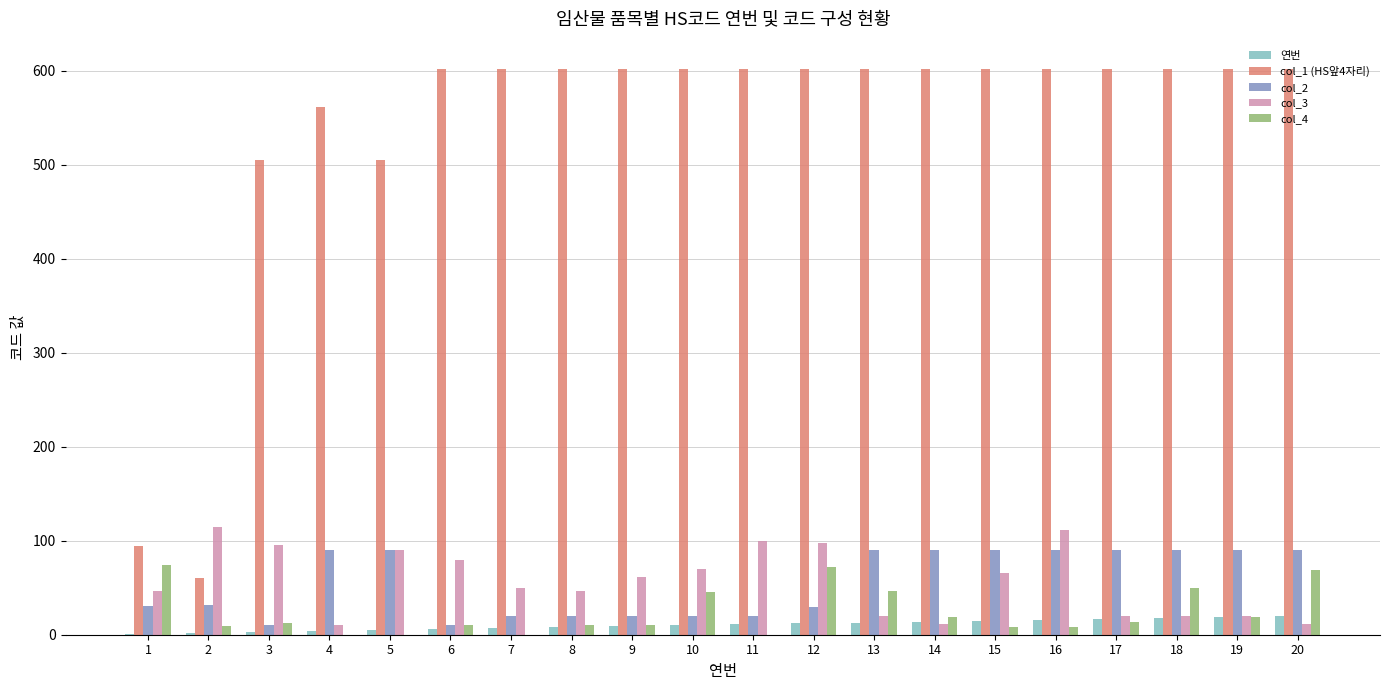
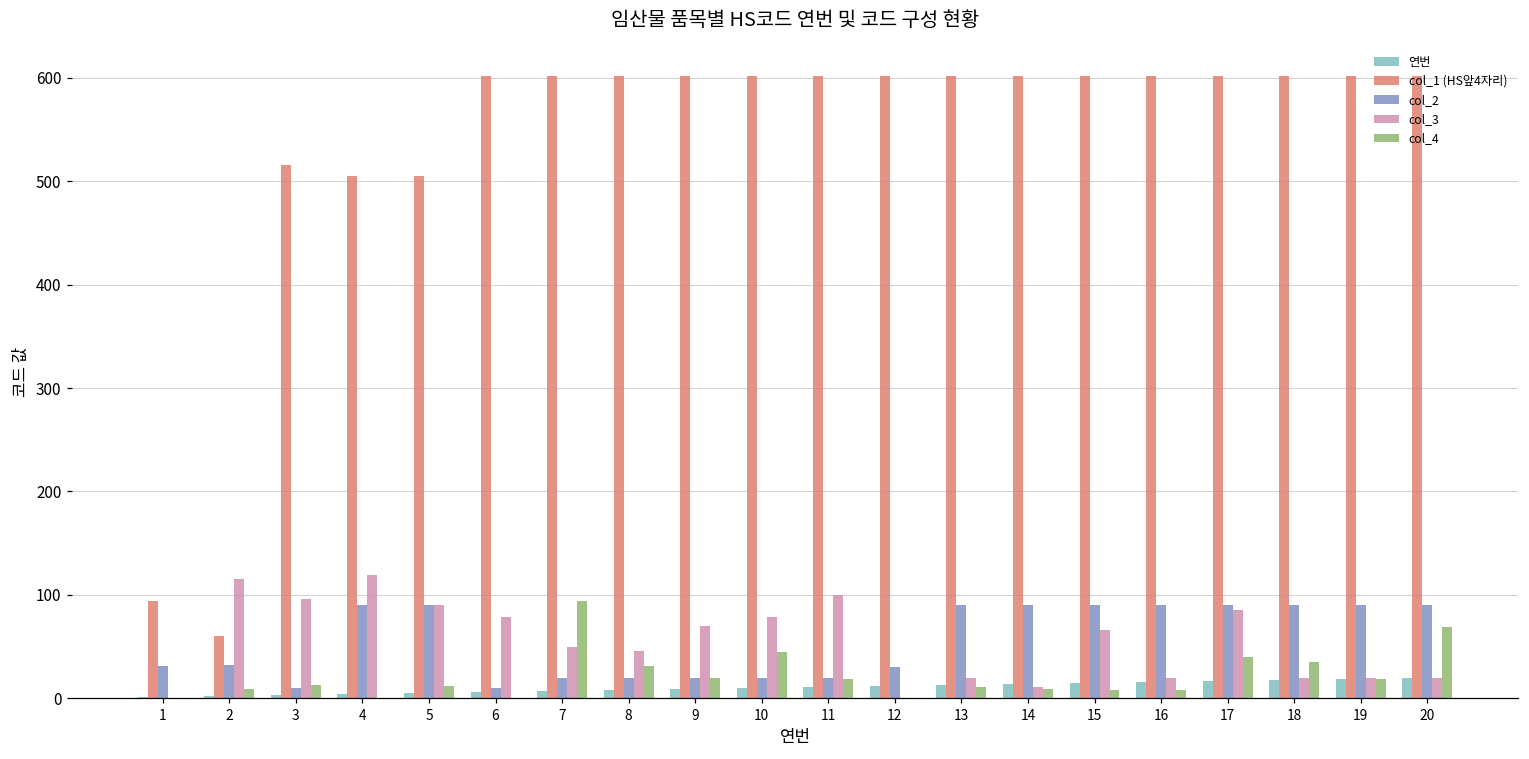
col_3, 1: 50 -> 0
col_4, 1: 70 -> 0
col_1 (HS앞4자리), 3: 510 -> 520
col_1 (HS앞4자리), 4: 560 -> 510
col_3, 4: 10 -> 120
col_4, 5: 0 -> 10
col_4, 6: 10 -> 0
col_4, 7: 0 -> 90
col_4, 8: 10 -> 30
col_3, 9: 60 -> 70
col_4, 9: 10 -> 20
col_3, 10: 70 -> 80
col_4, 11: 0 -> 20
col_3, 12: 100 -> 0
col_4, 12: 70 -> 0
col_4, 13: 50 -> 10
col_4, 14: 20 -> 10
col_3, 16: 110 -> 20
col_3, 17: 20 -> 90
col_4, 17: 10 -> 40
col_4, 18: 50 -> 40
col_3, 20: 10 -> 20
